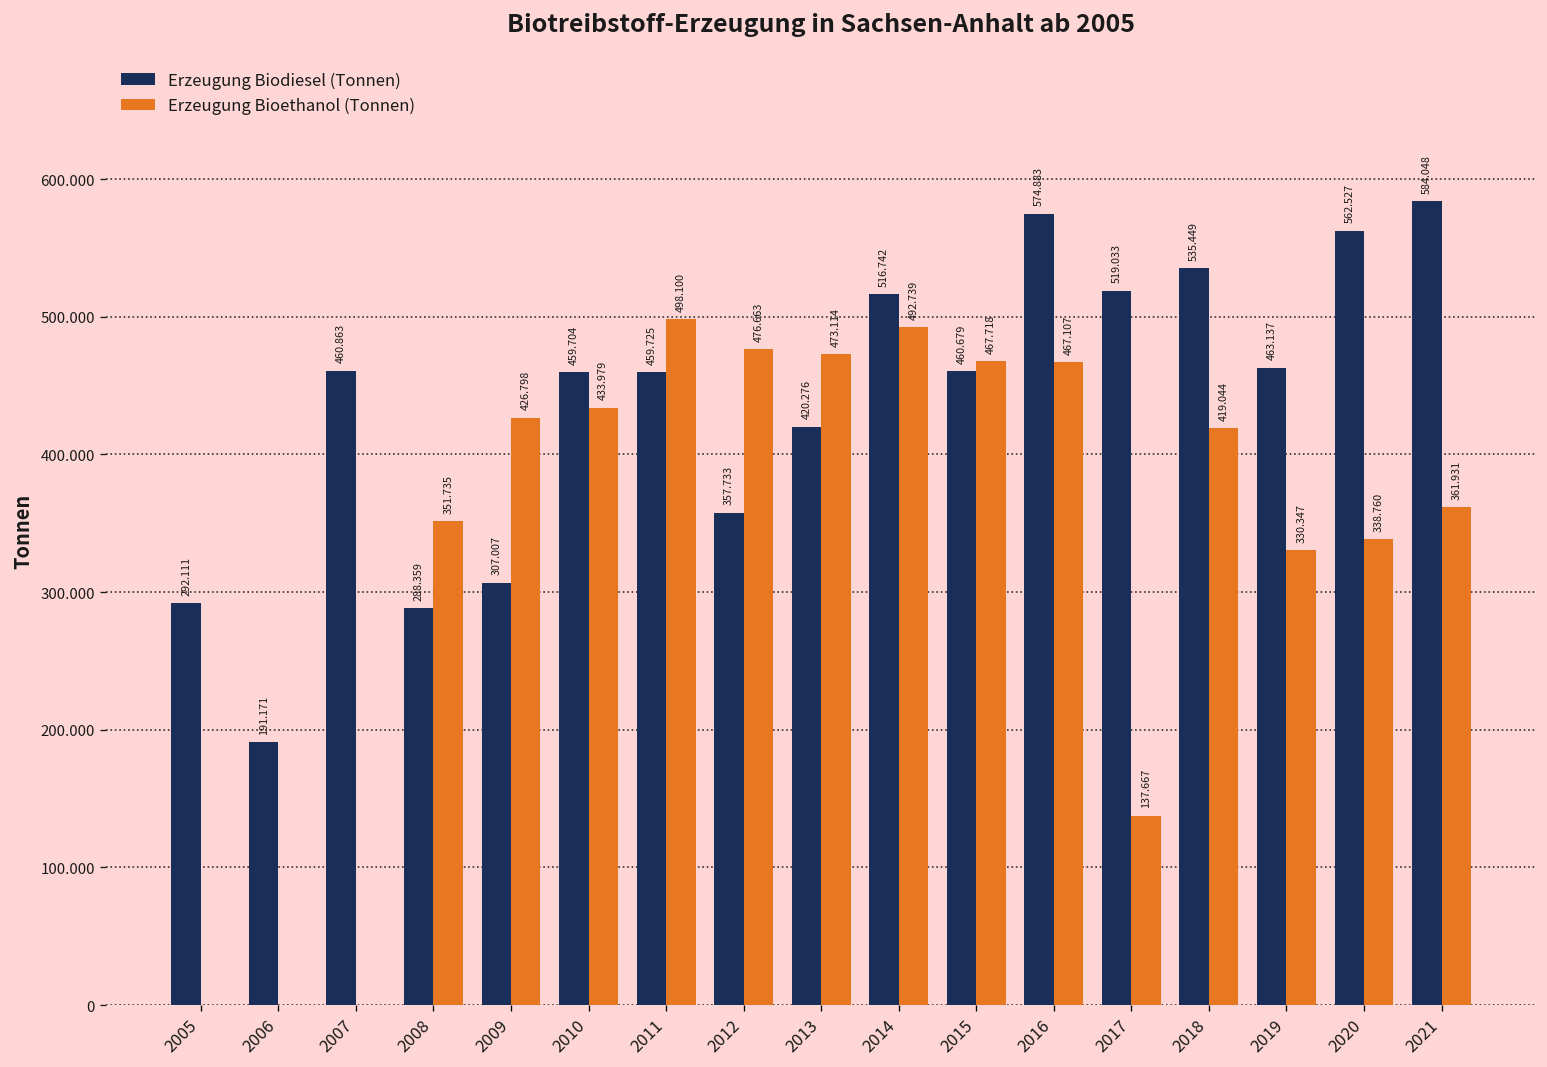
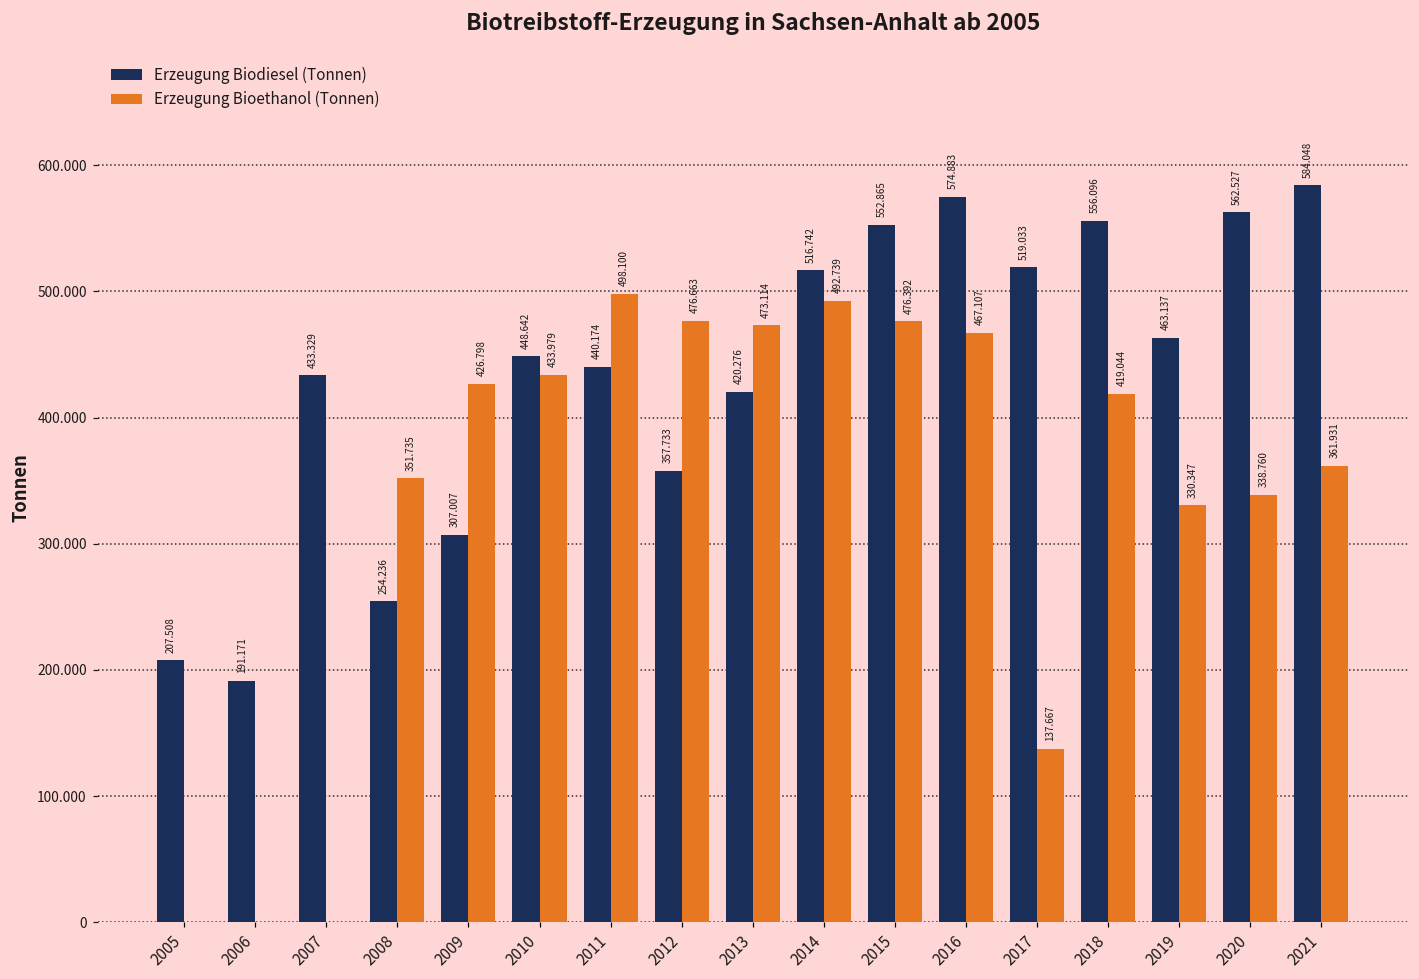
Erzeugung Biodiesel (Tonnen), 2005: 292.111 -> 207.508
Erzeugung Biodiesel (Tonnen), 2007: 460.863 -> 433.329
Erzeugung Biodiesel (Tonnen), 2008: 288.359 -> 254.236
Erzeugung Biodiesel (Tonnen), 2010: 459.704 -> 448.642
Erzeugung Biodiesel (Tonnen), 2011: 459.725 -> 440.174
Erzeugung Biodiesel (Tonnen), 2015: 460.679 -> 552.865
Erzeugung Bioethanol (Tonnen), 2015: 467.718 -> 476.392
Erzeugung Biodiesel (Tonnen), 2018: 535.449 -> 556.096
